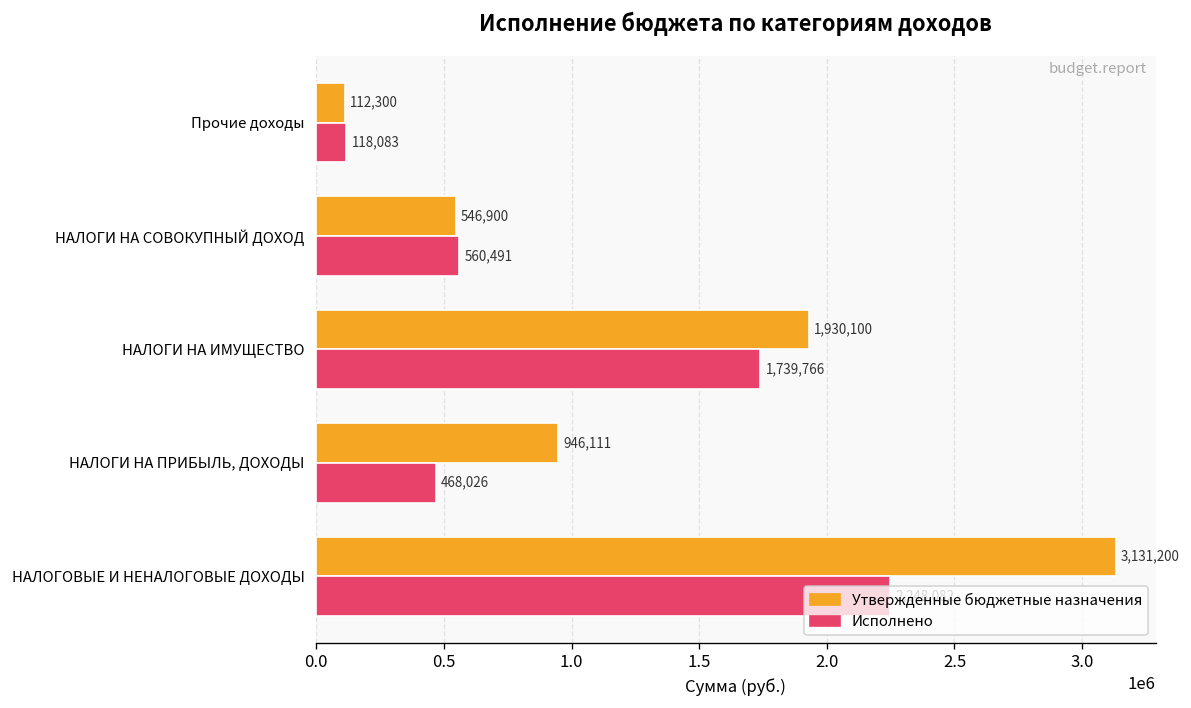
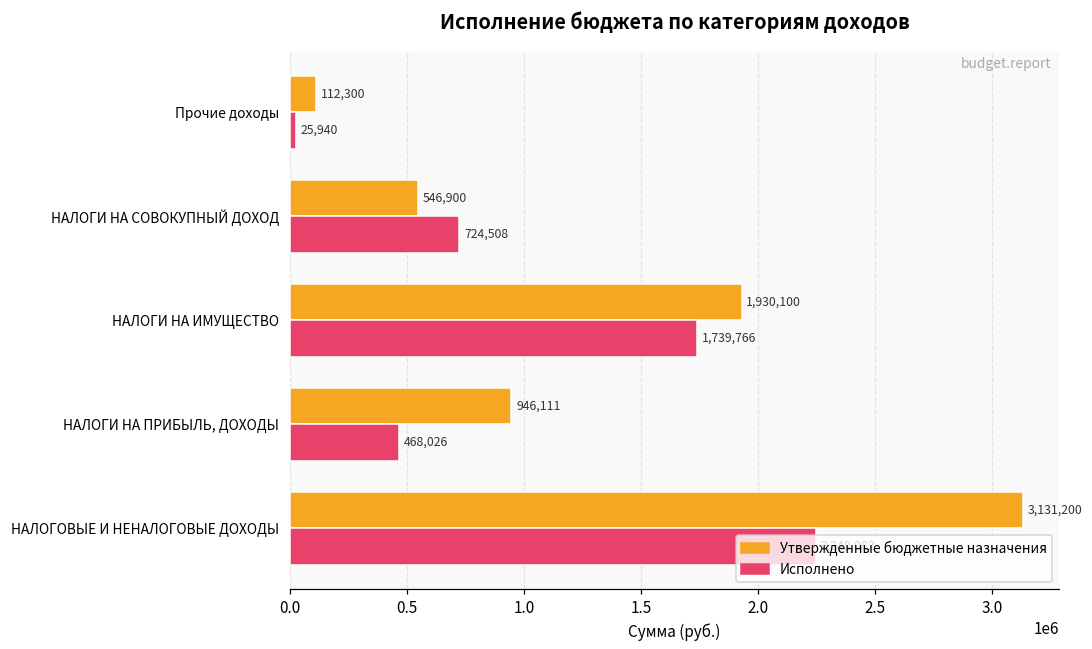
Исполнено, Прочие доходы: 118,083 -> 25,940
Исполнено, НАЛОГИ НА СОВОКУПНЫЙ ДОХОД: 560,491 -> 724,508
